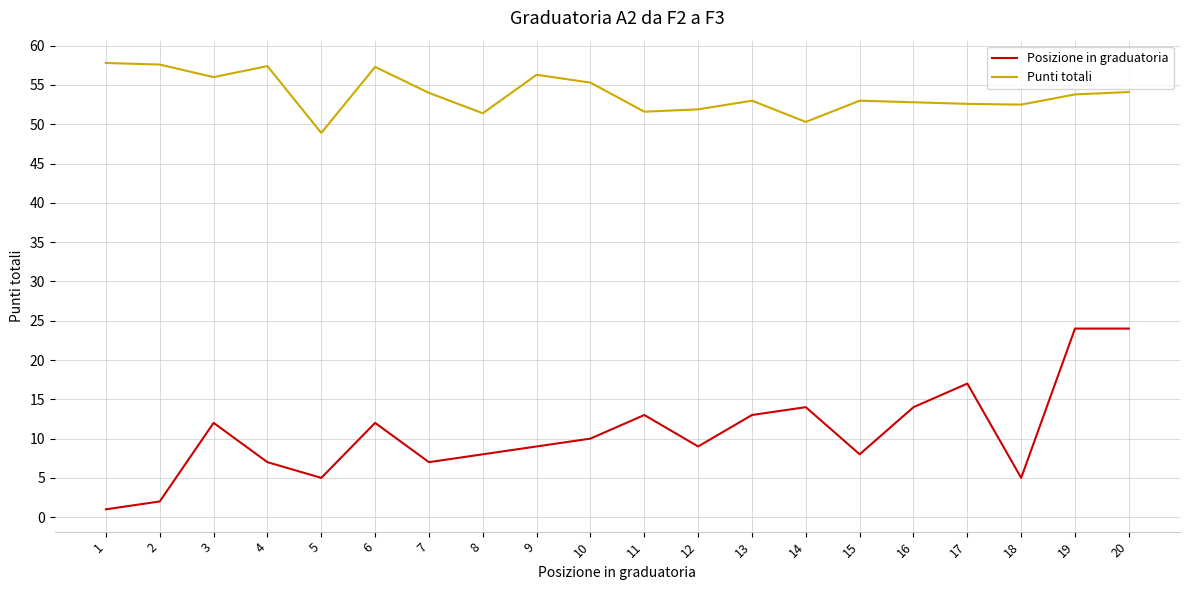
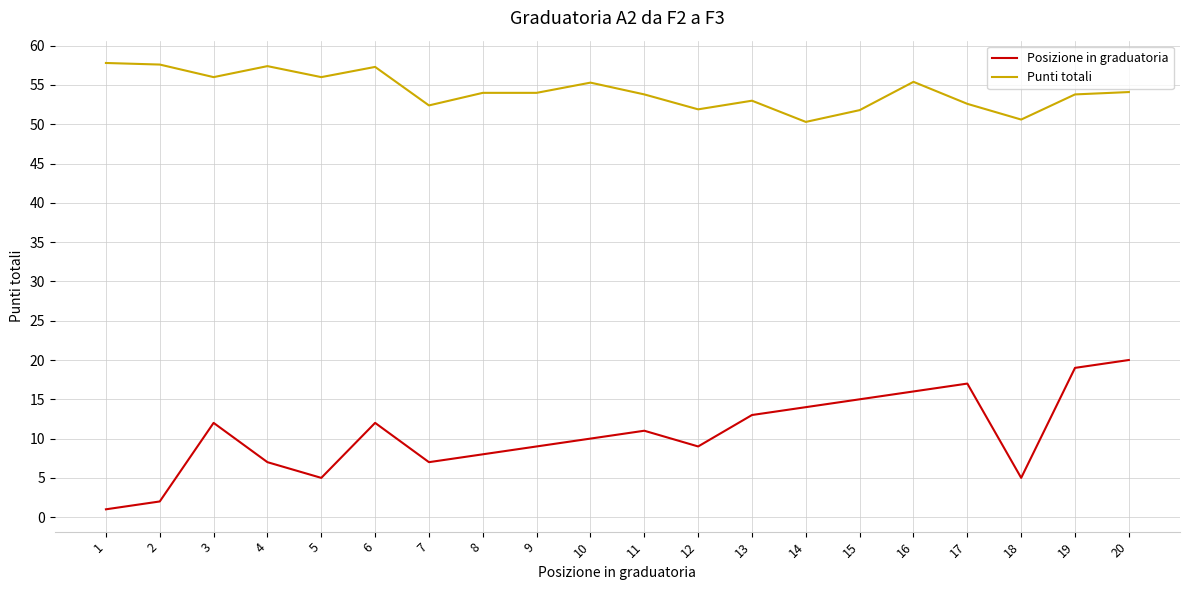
Punti totali, 5: 49 -> 56
Punti totali, 7: 54 -> 52
Punti totali, 8: 51 -> 54
Punti totali, 9: 56 -> 54
Posizione in graduatoria, 11: 13 -> 11
Punti totali, 11: 52 -> 54
Posizione in graduatoria, 15: 8 -> 15
Punti totali, 15: 53 -> 52
Posizione in graduatoria, 16: 14 -> 16
Punti totali, 16: 53 -> 55
Punti totali, 18: 53 -> 51
Posizione in graduatoria, 19: 24 -> 19
Posizione in graduatoria, 20: 24 -> 20
